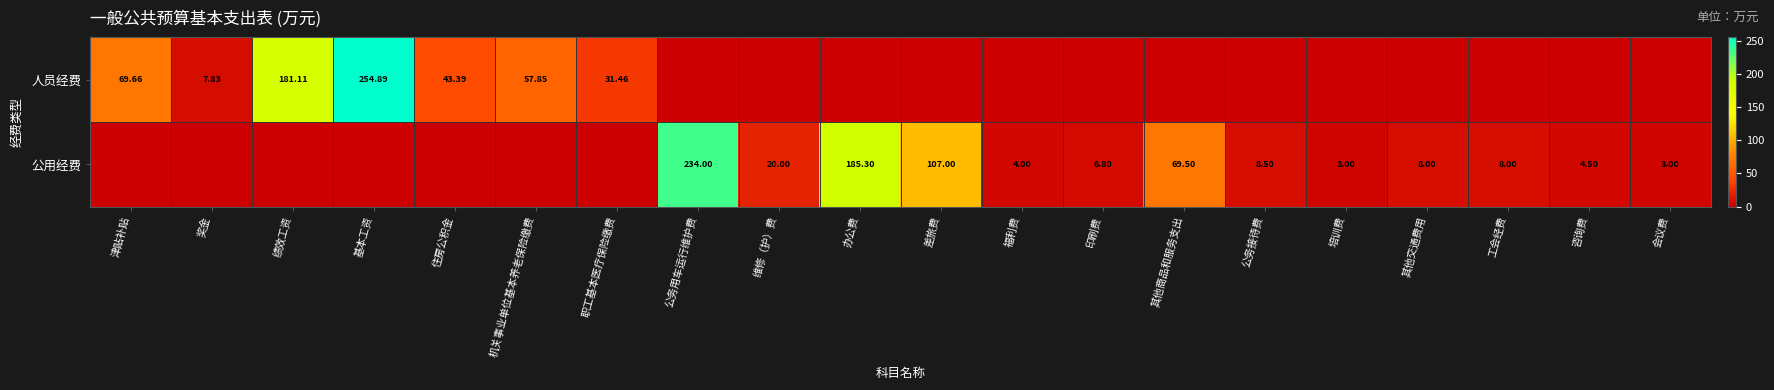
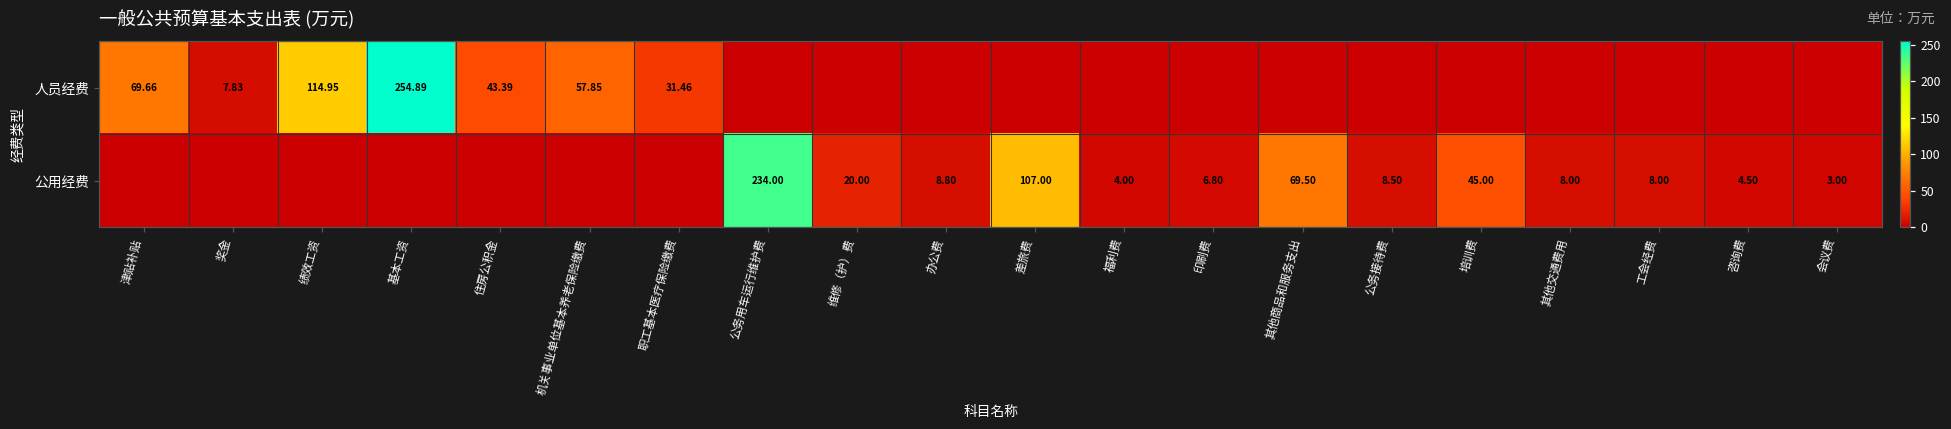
人员经费, 绩效工资: 181.11 -> 114.95
公用经费, 办公费: 185.30 -> 8.80
公用经费, 培训费: 3.00 -> 45.00
